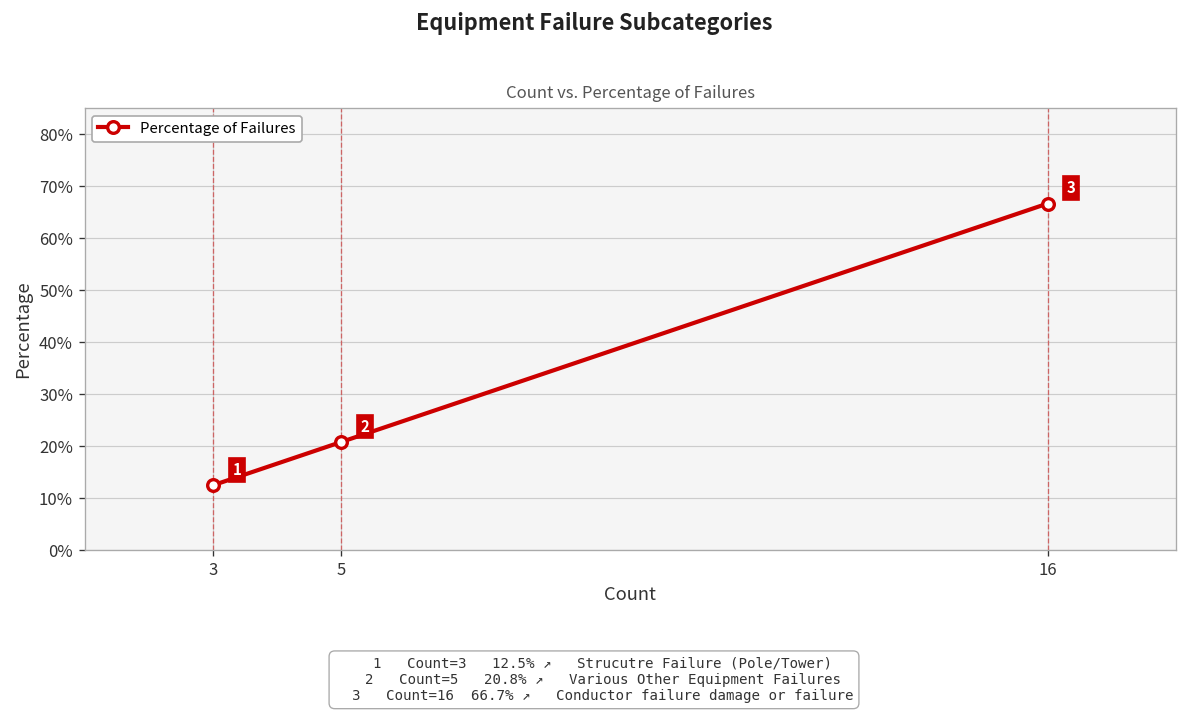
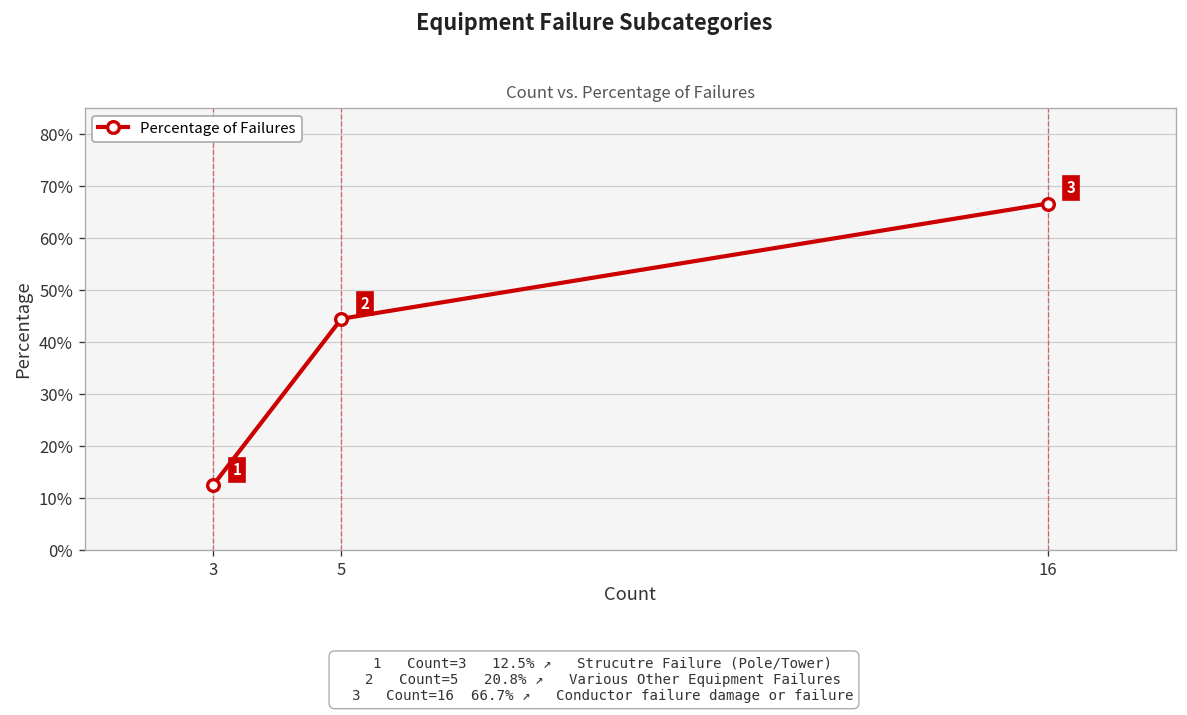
5: 21% -> 45%
